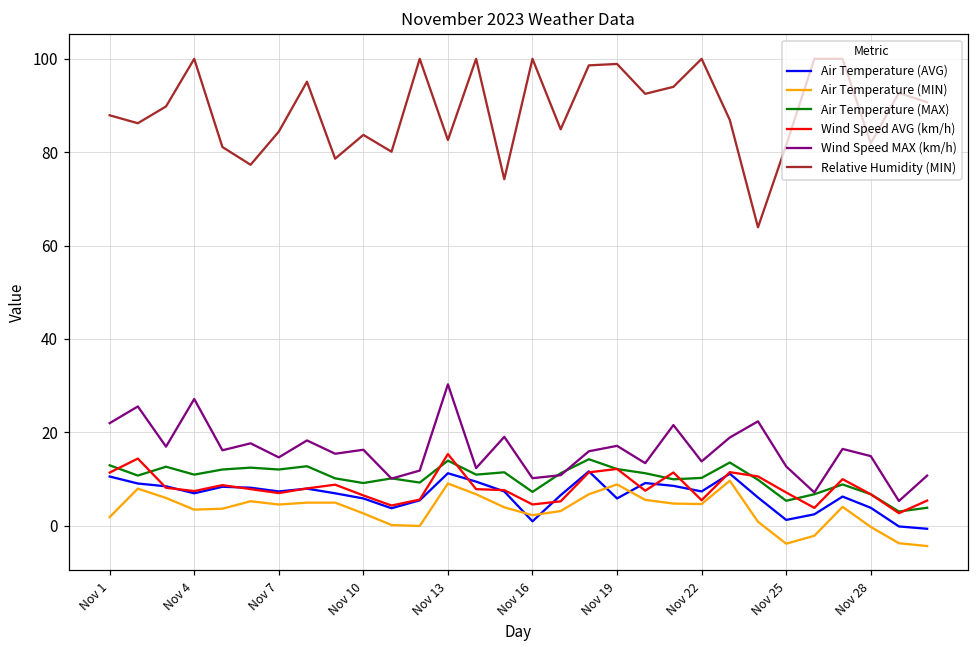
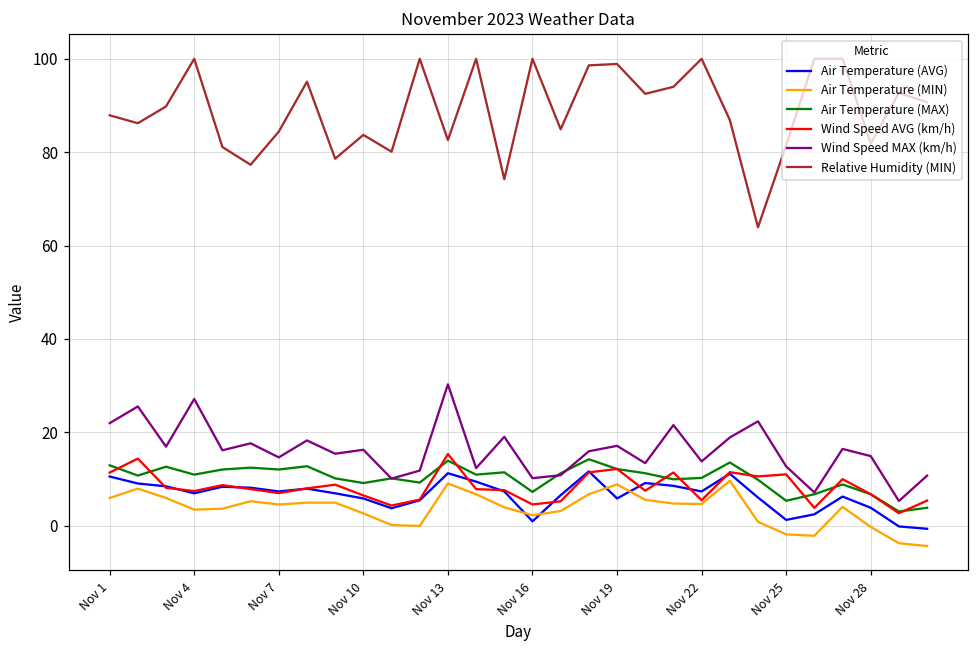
Air Temperature (MIN), Nov 1: 2 -> 6
Air Temperature (MIN), Nov 25: -4 -> -2
Wind Speed AVG (km/h), Nov 25: 7 -> 11
